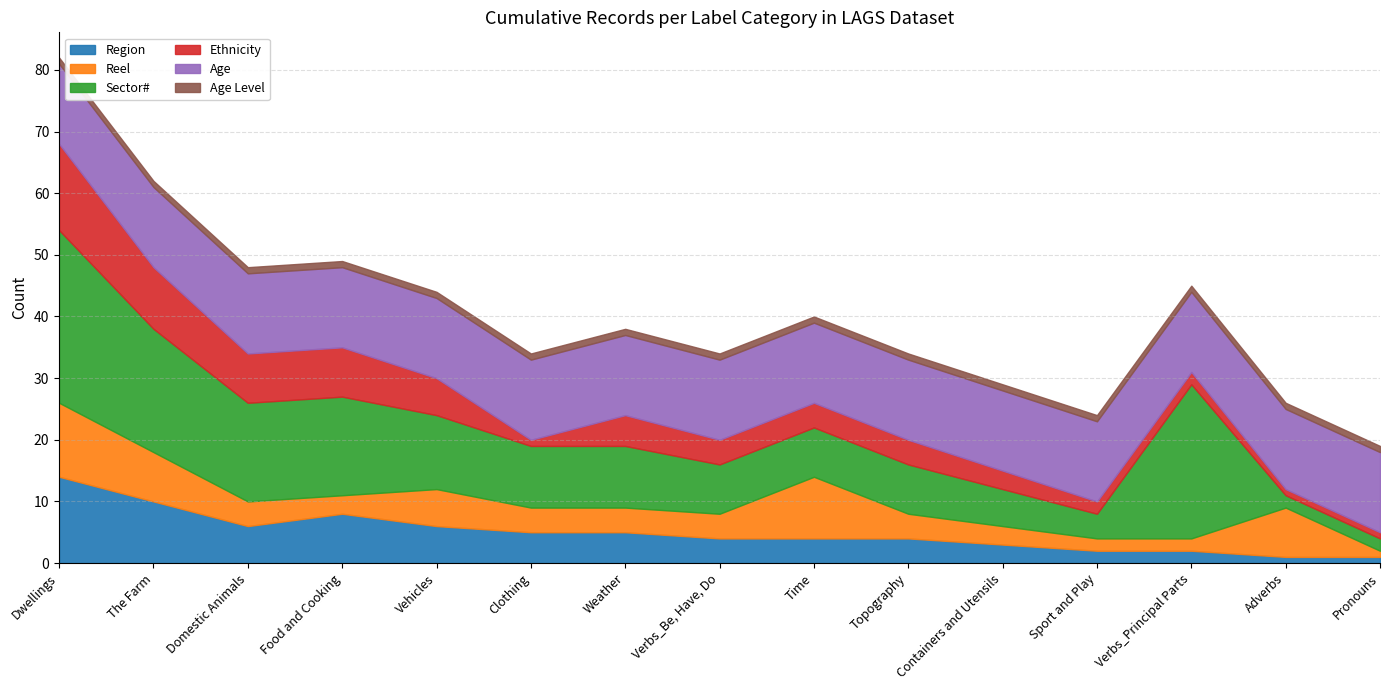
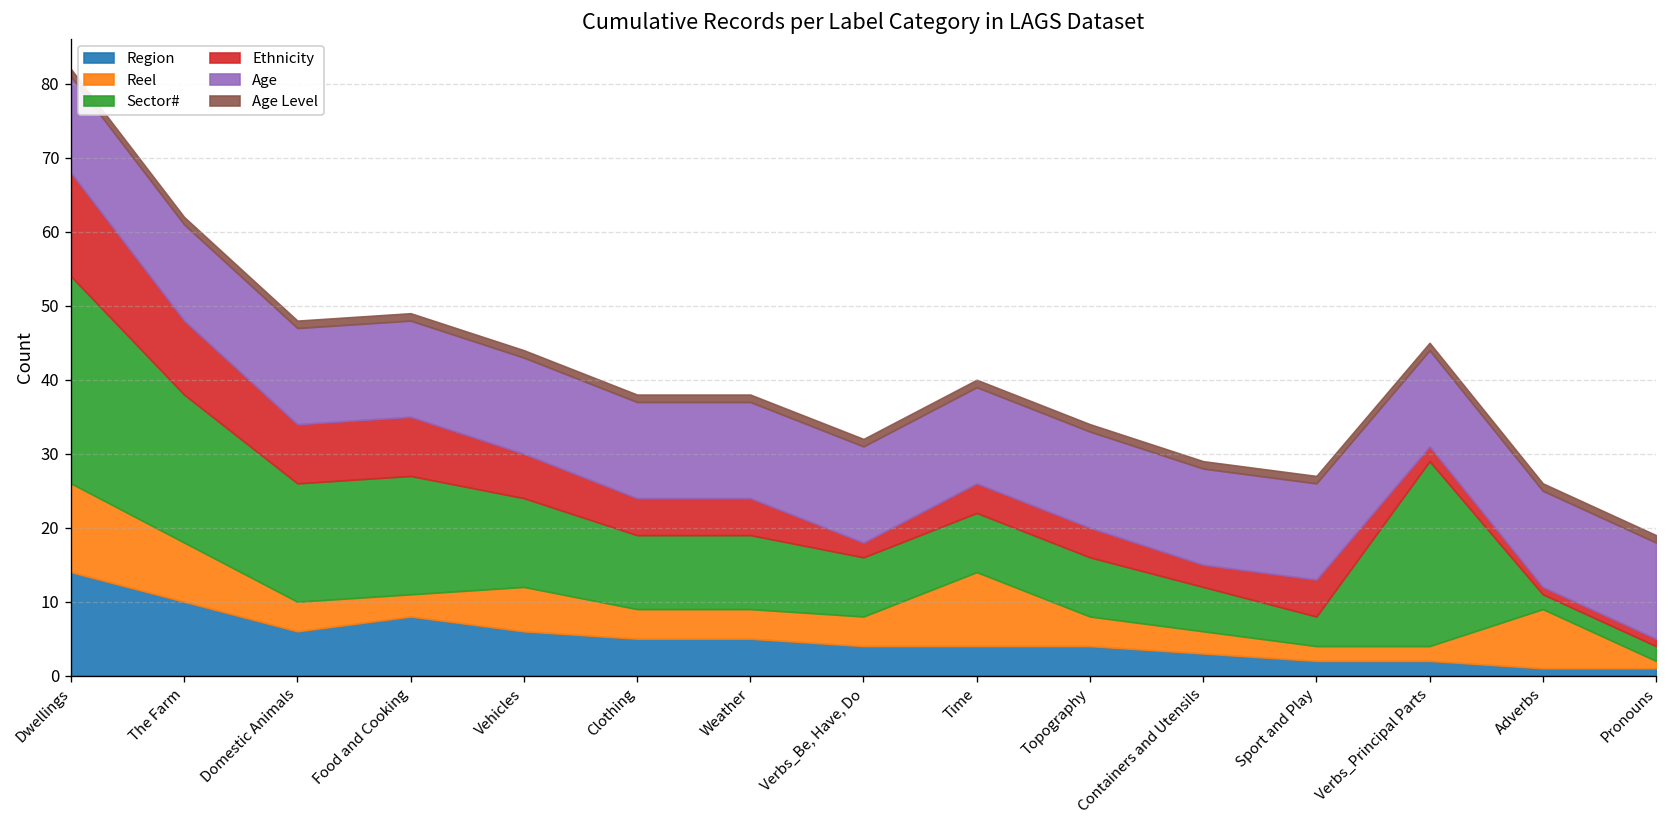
Ethnicity, Clothing: 1 -> 5
Ethnicity, Verbs_Be, Have, Do: 4 -> 2
Ethnicity, Sport and Play: 2 -> 5
